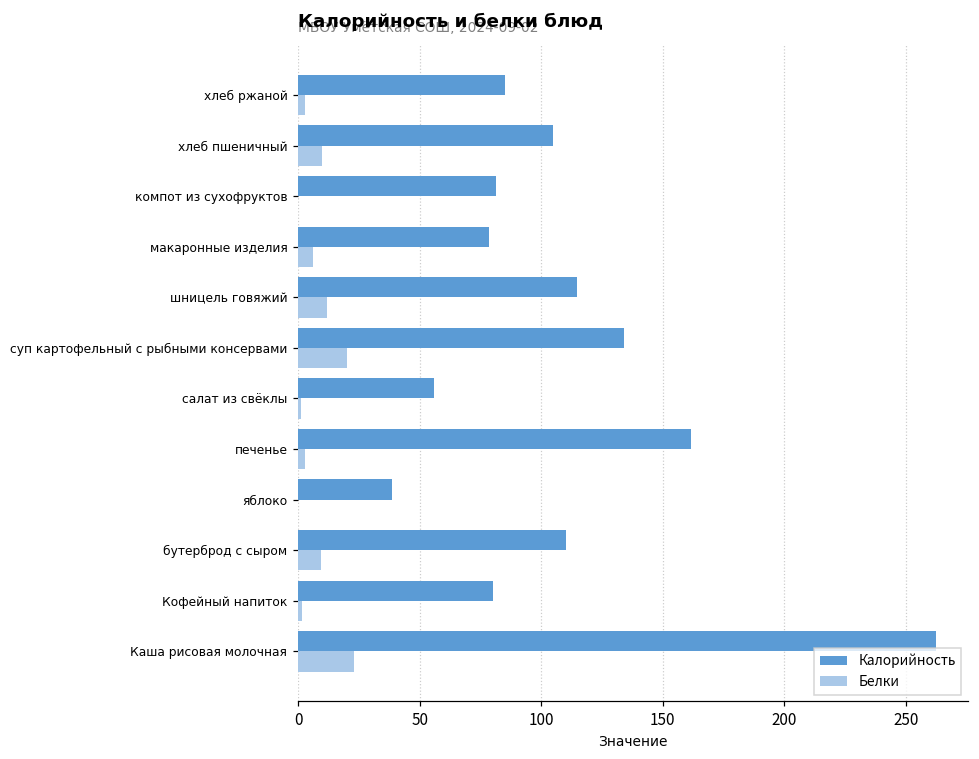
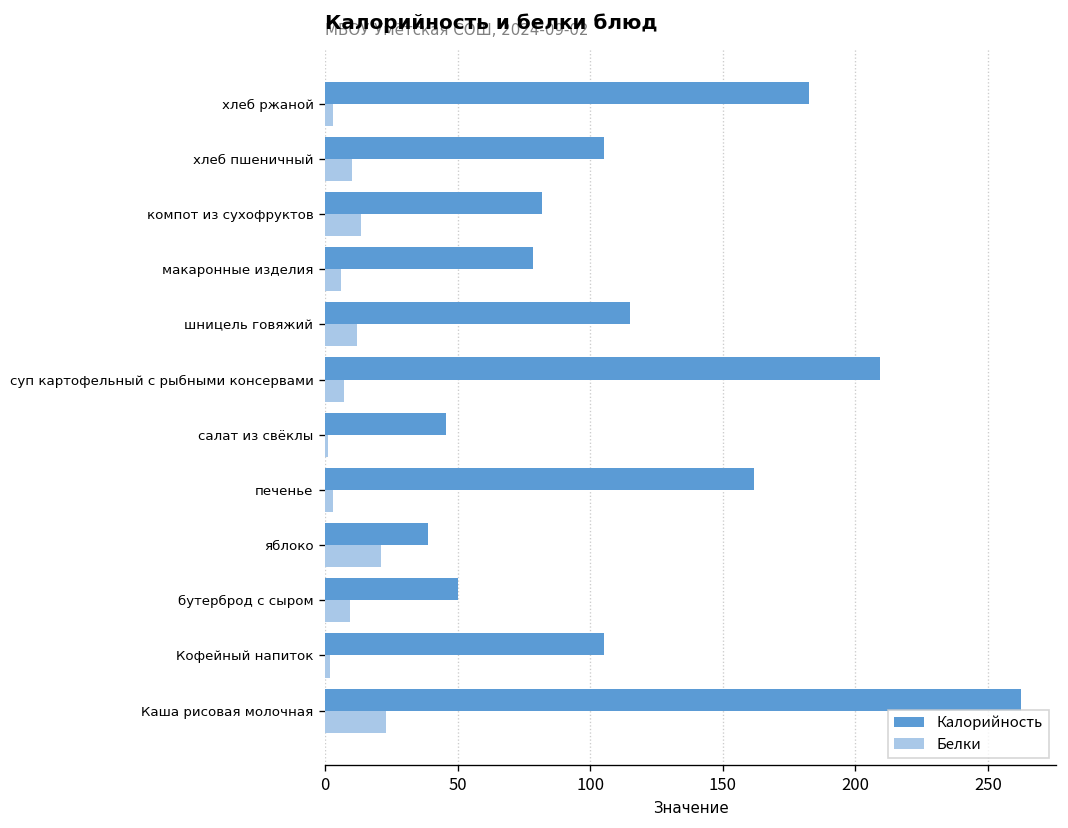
Калорийность, хлеб ржаной: 85 -> 182
Белки, компот из сухофруктов: 0 -> 14
Калорийность, суп картофельный с рыбными консервами: 134 -> 209
Белки, суп картофельный с рыбными консервами: 20 -> 7
Калорийность, салат из свёклы: 56 -> 46
Белки, яблоко: 0 -> 21
Калорийность, бутерброд с сыром: 110 -> 50
Калорийность, Кофейный напиток: 80 -> 105
